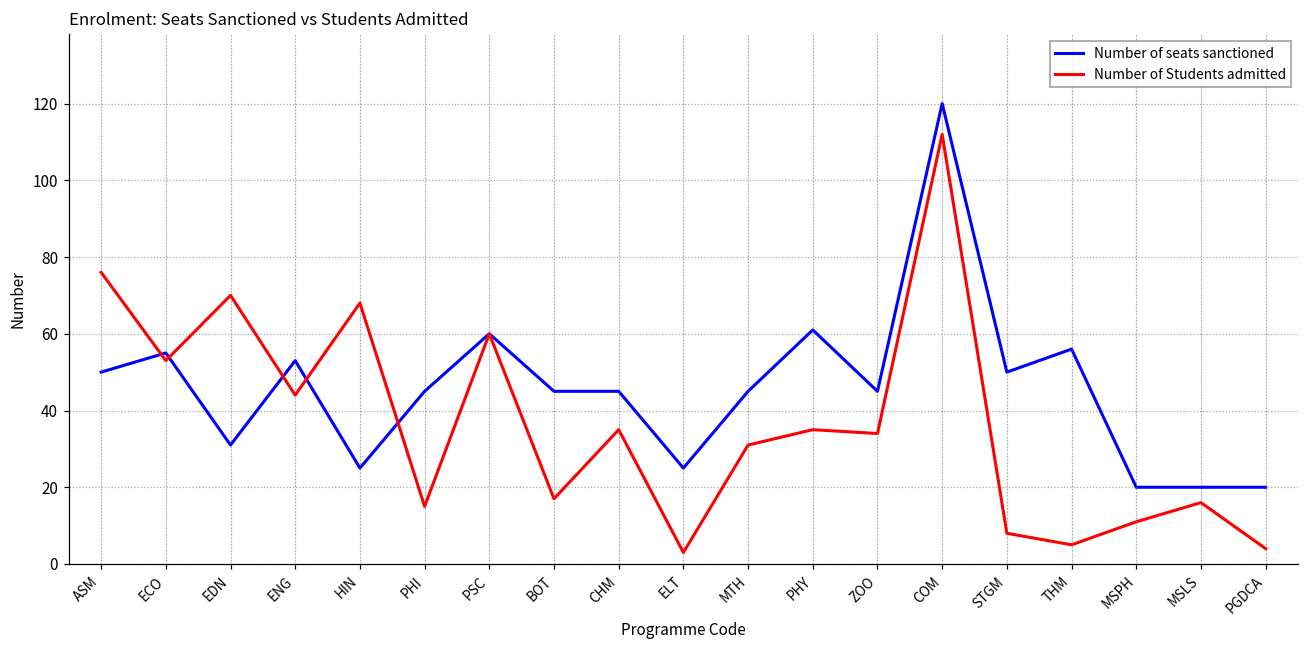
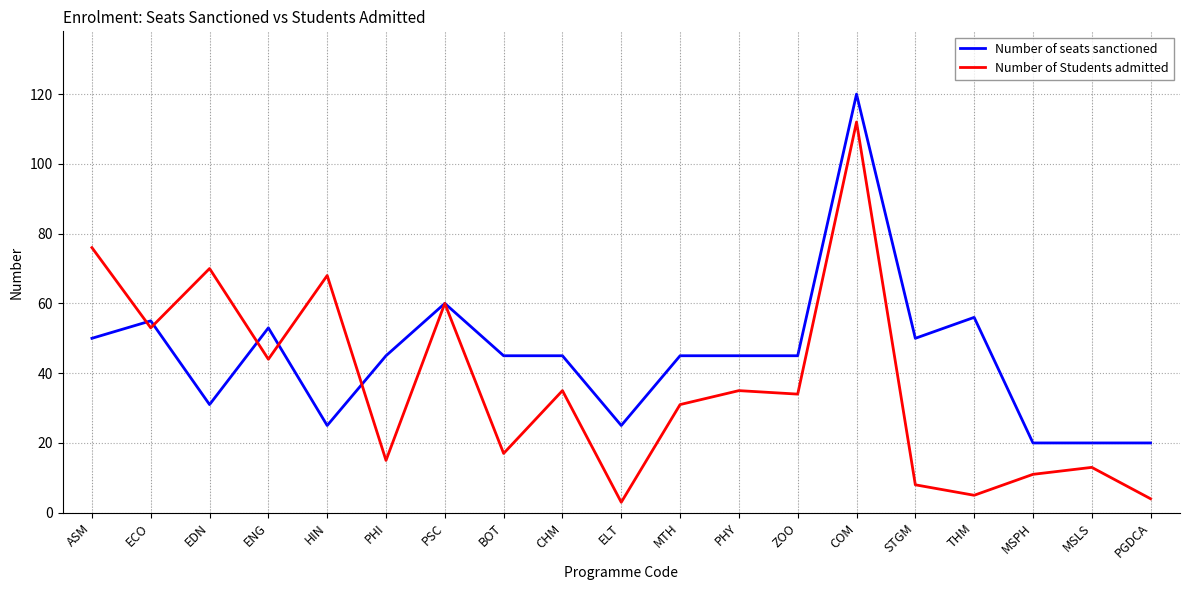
Number of seats sanctioned, PHY: 61 -> 45
Number of Students admitted, MSLS: 16 -> 13
